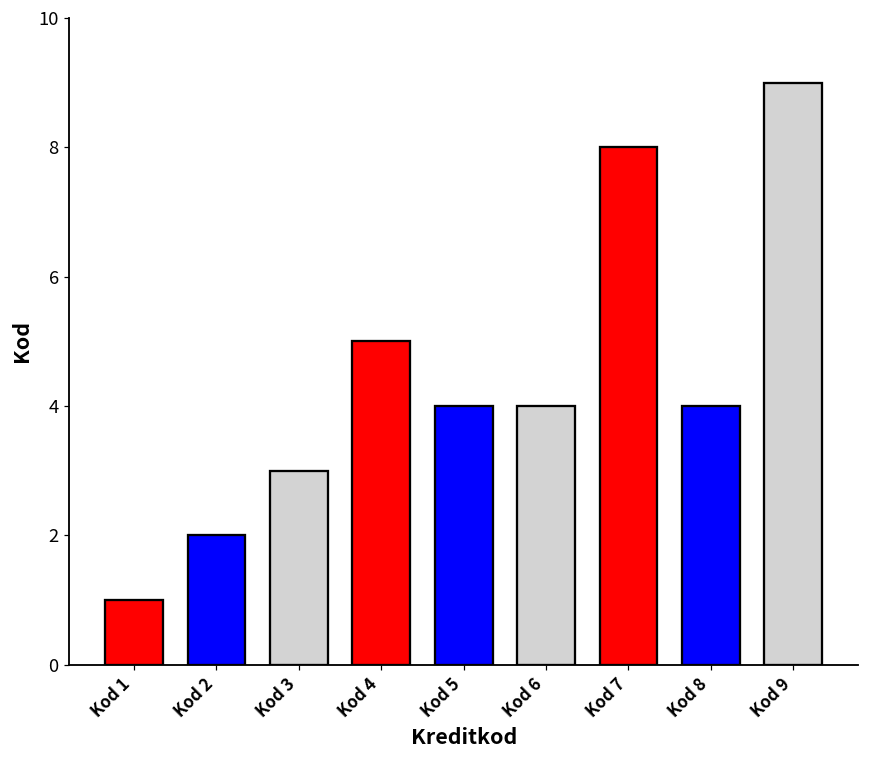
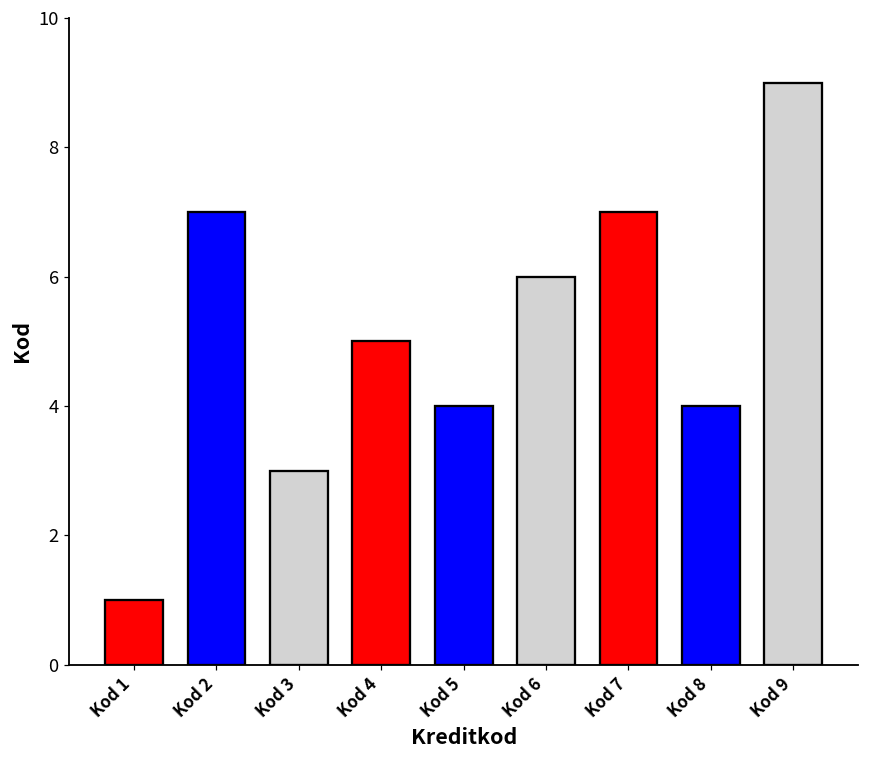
Kod 2: 2 -> 7
Kod 6: 4 -> 6
Kod 7: 8 -> 7
